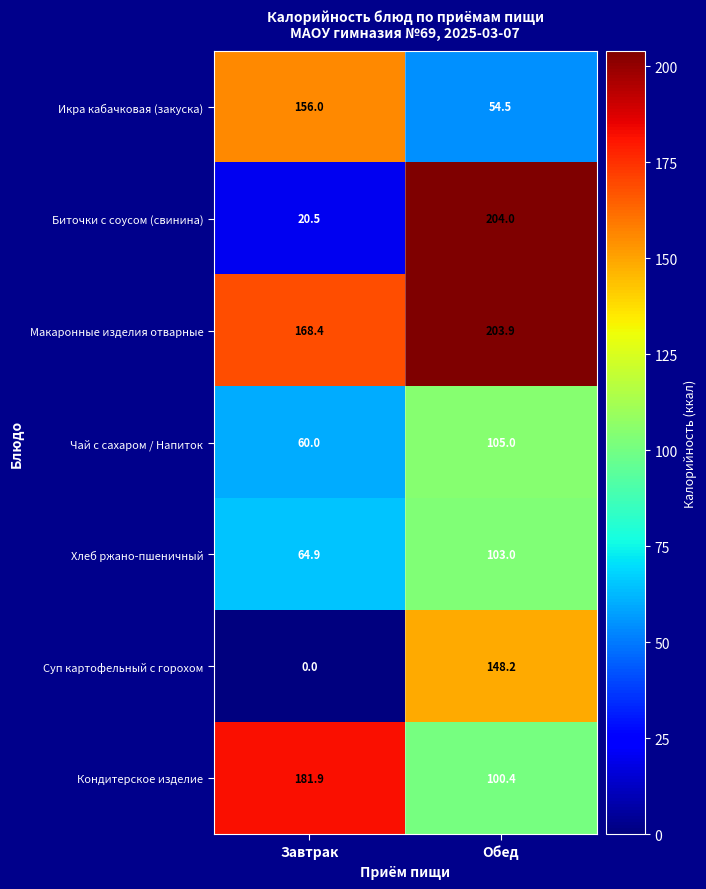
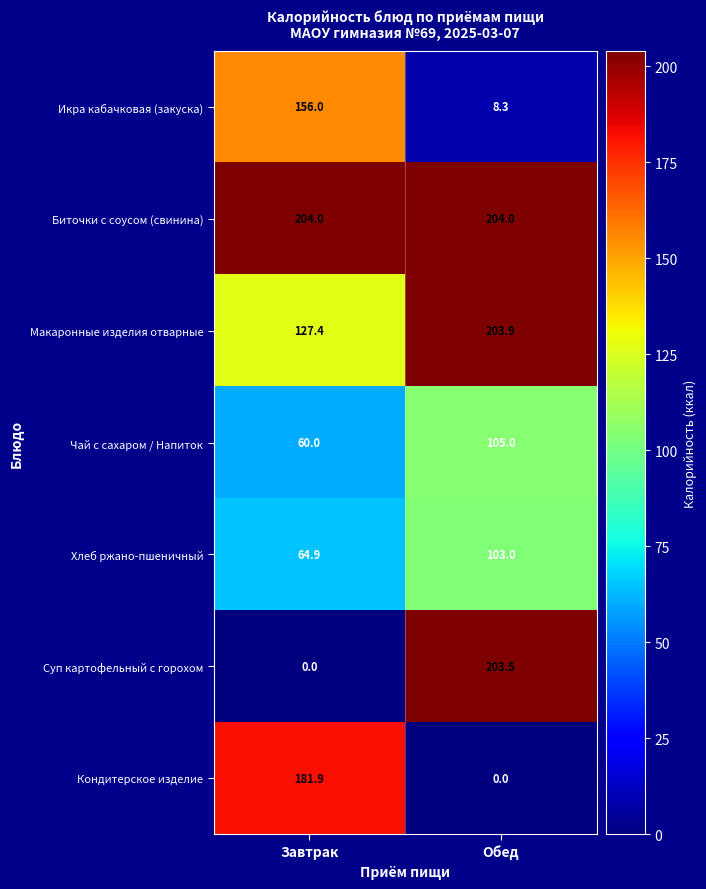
Икра кабачковая (закуска), Обед: 54.5 -> 8.3
Биточки с соусом (свинина), Завтрак: 20.5 -> 204.0
Макаронные изделия отварные, Завтрак: 168.4 -> 127.4
Суп картофельный с горохом, Обед: 148.2 -> 203.5
Кондитерское изделие, Обед: 100.4 -> 0.0
